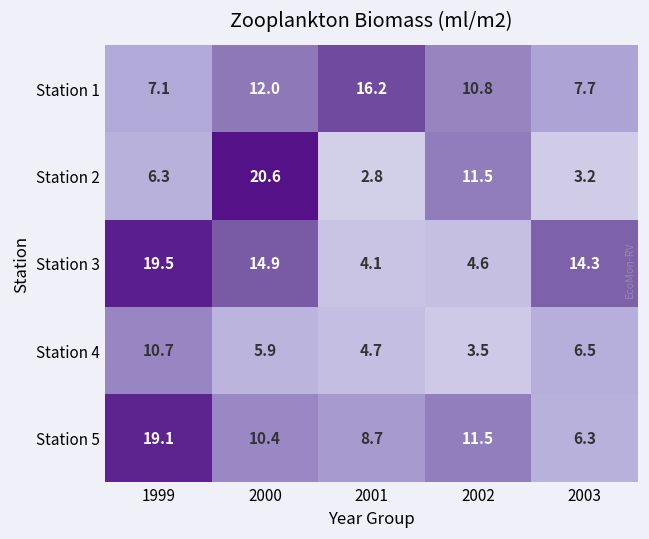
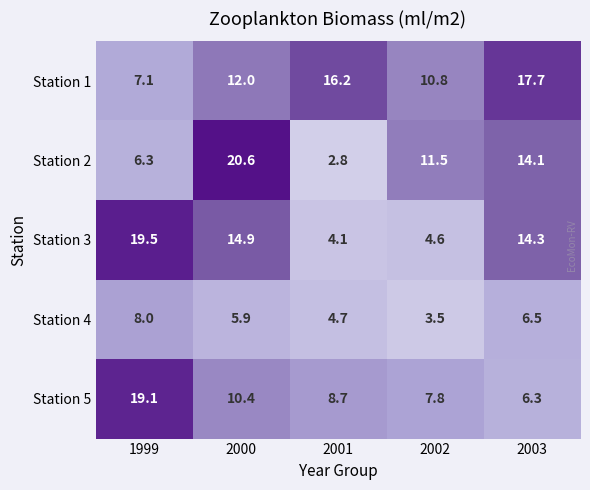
Station 1, 2003: 7.7 -> 17.7
Station 2, 2003: 3.2 -> 14.1
Station 4, 1999: 10.7 -> 8.0
Station 5, 2002: 11.5 -> 7.8
